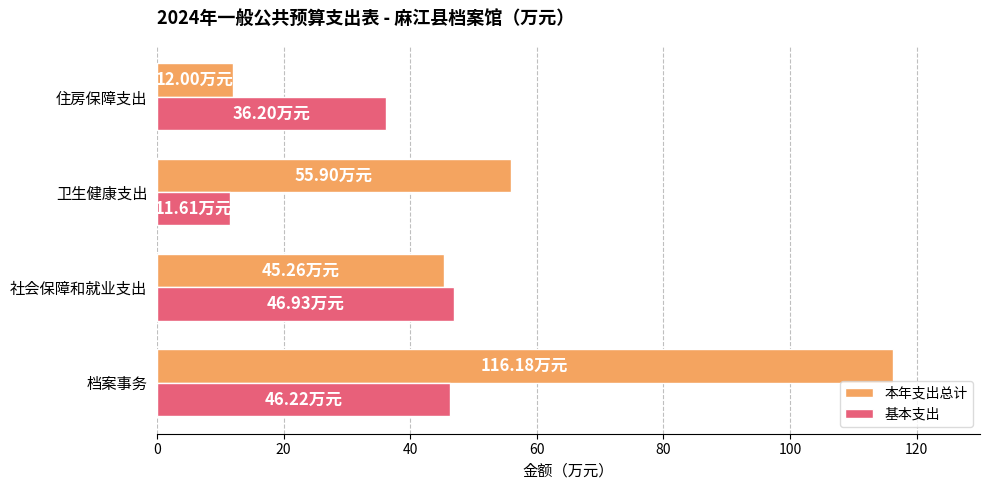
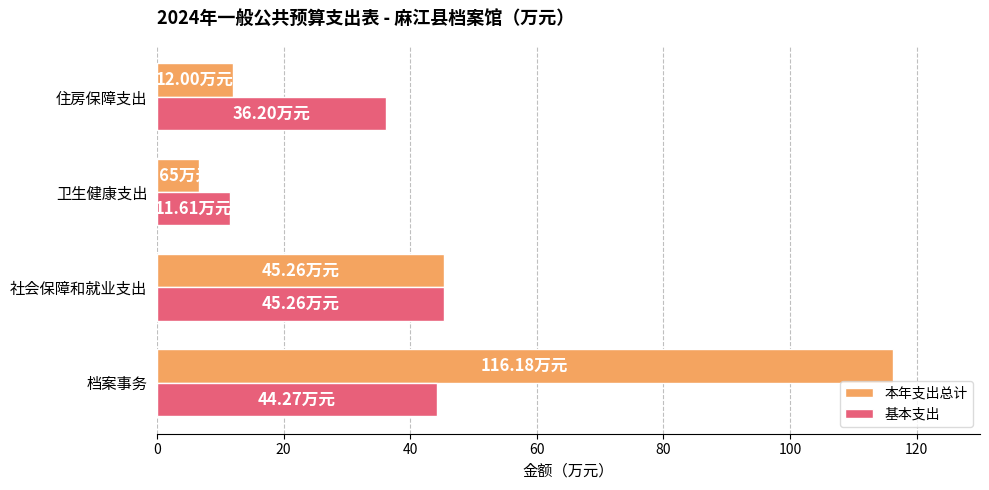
本年支出总计, 卫生健康支出: 56 -> 7
基本支出, 社会保障和就业支出: 46.93 -> 45.26
基本支出, 档案事务: 46.22 -> 44.27
